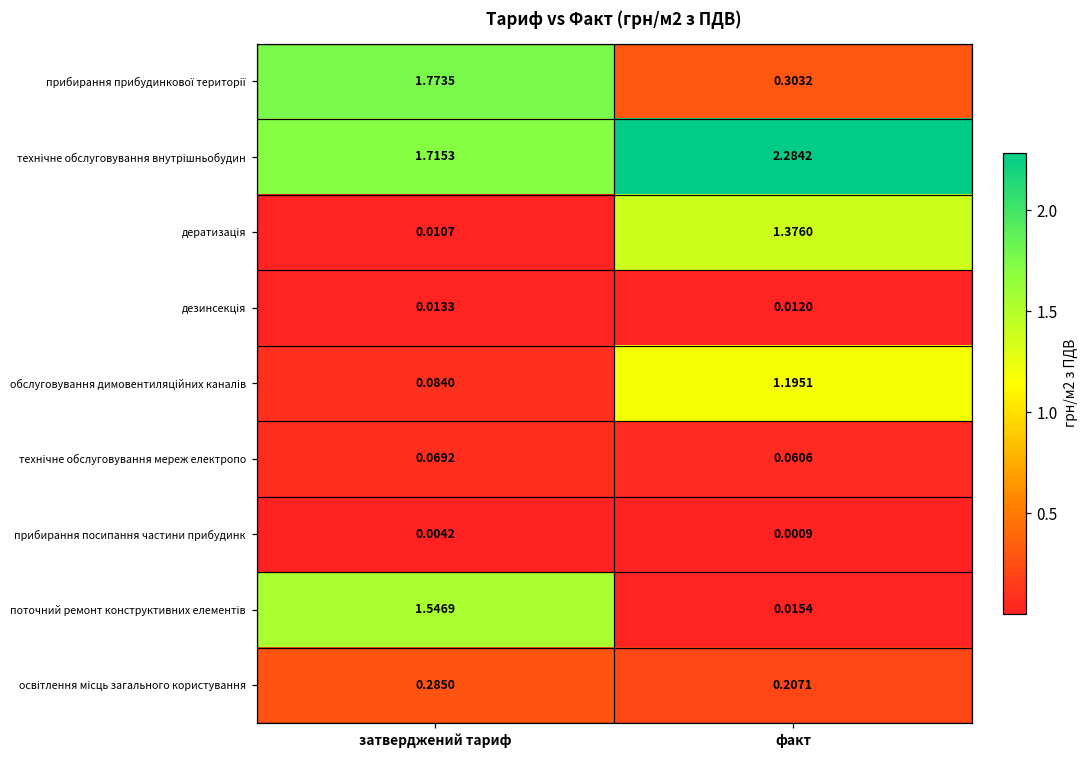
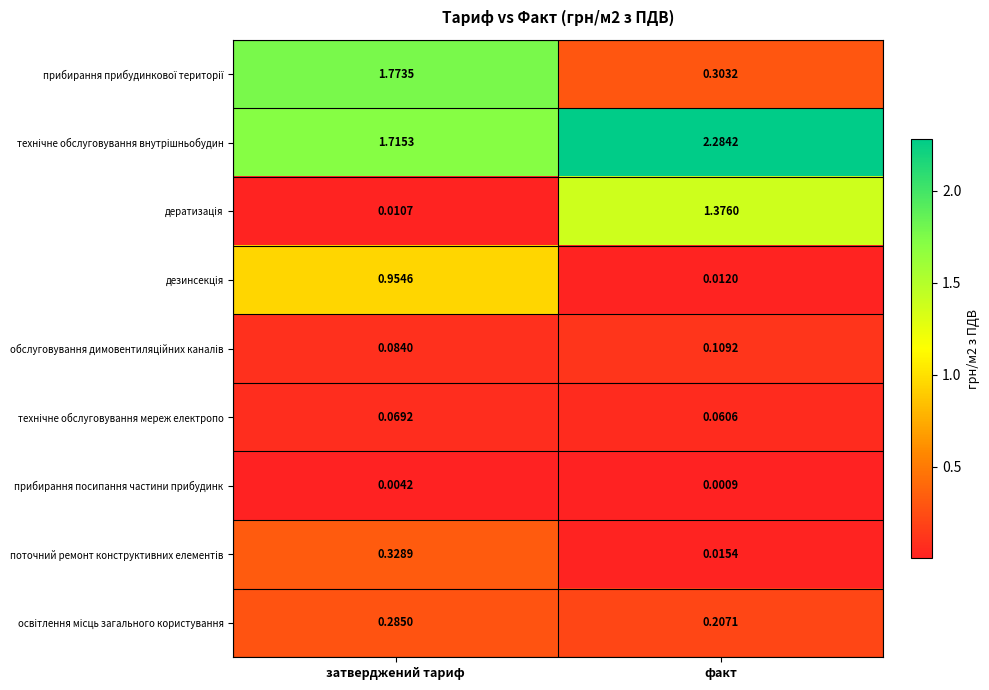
дезинсекція, затверджений тариф: 0.0133 -> 0.9546
обслуговування димовентиляційних каналів, факт: 1.1951 -> 0.1092
поточний ремонт конструктивних елементів, затверджений тариф: 1.5469 -> 0.3289
